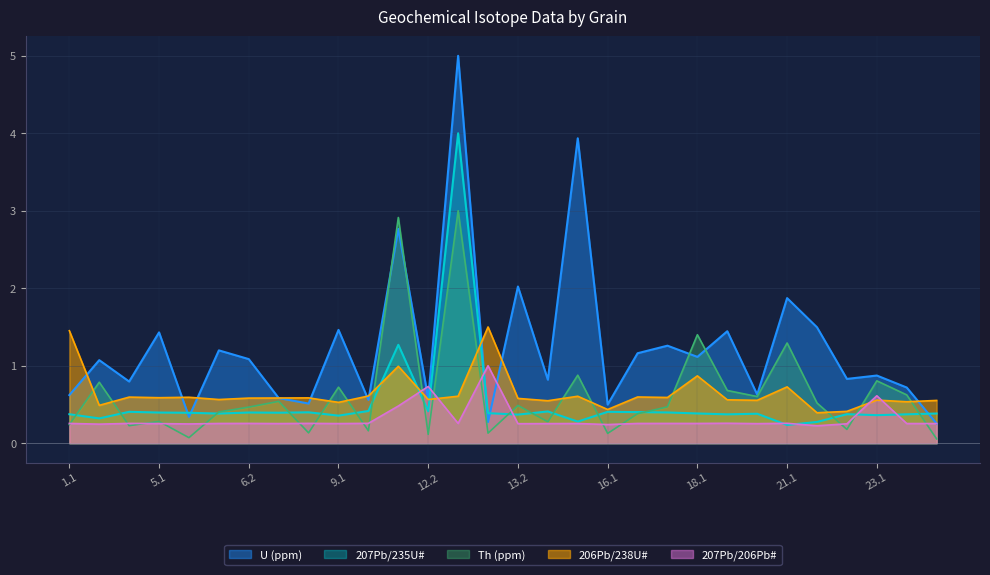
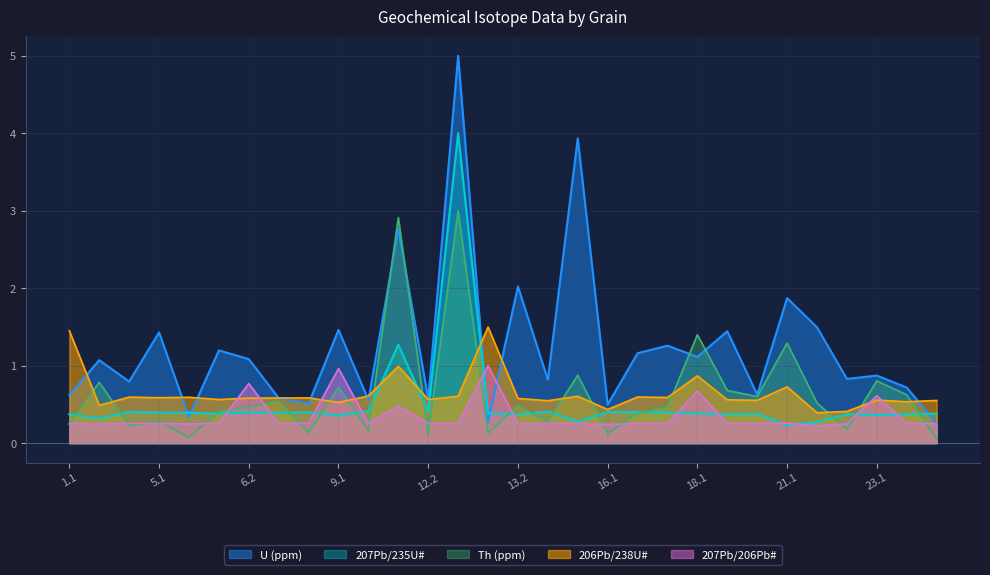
207Pb/206Pb#, 6.2: 0.3 -> 0.8
207Pb/206Pb#, 9.1: 0.3 -> 1.0
207Pb/206Pb#, 12.2: 0.7 -> 0.3
207Pb/206Pb#, 18.1: 0.3 -> 0.7
